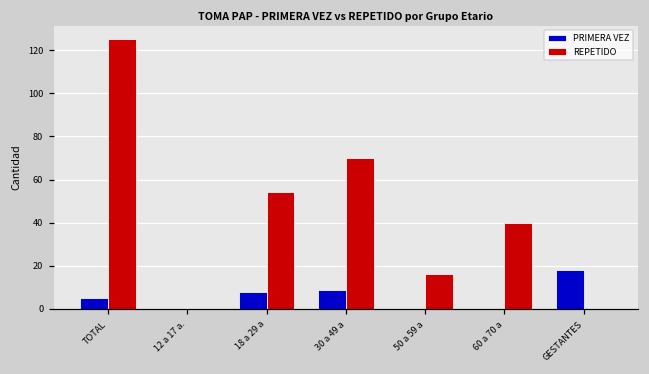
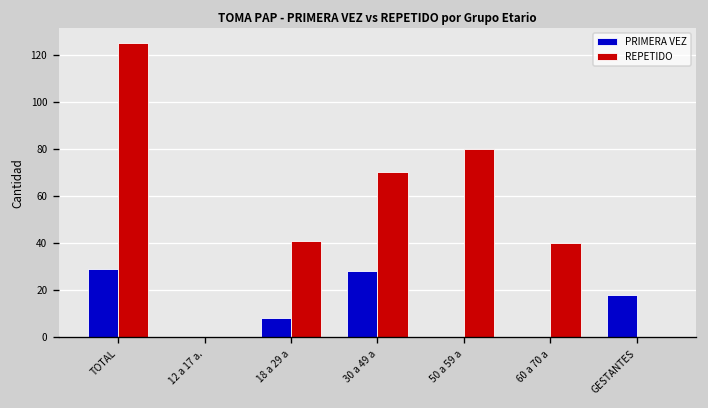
PRIMERA VEZ, TOTAL: 5 -> 29
REPETIDO, 18 a 29 a: 54 -> 41
PRIMERA VEZ, 30 a 49 a: 9 -> 28
REPETIDO, 50 a 59 a: 16 -> 80
